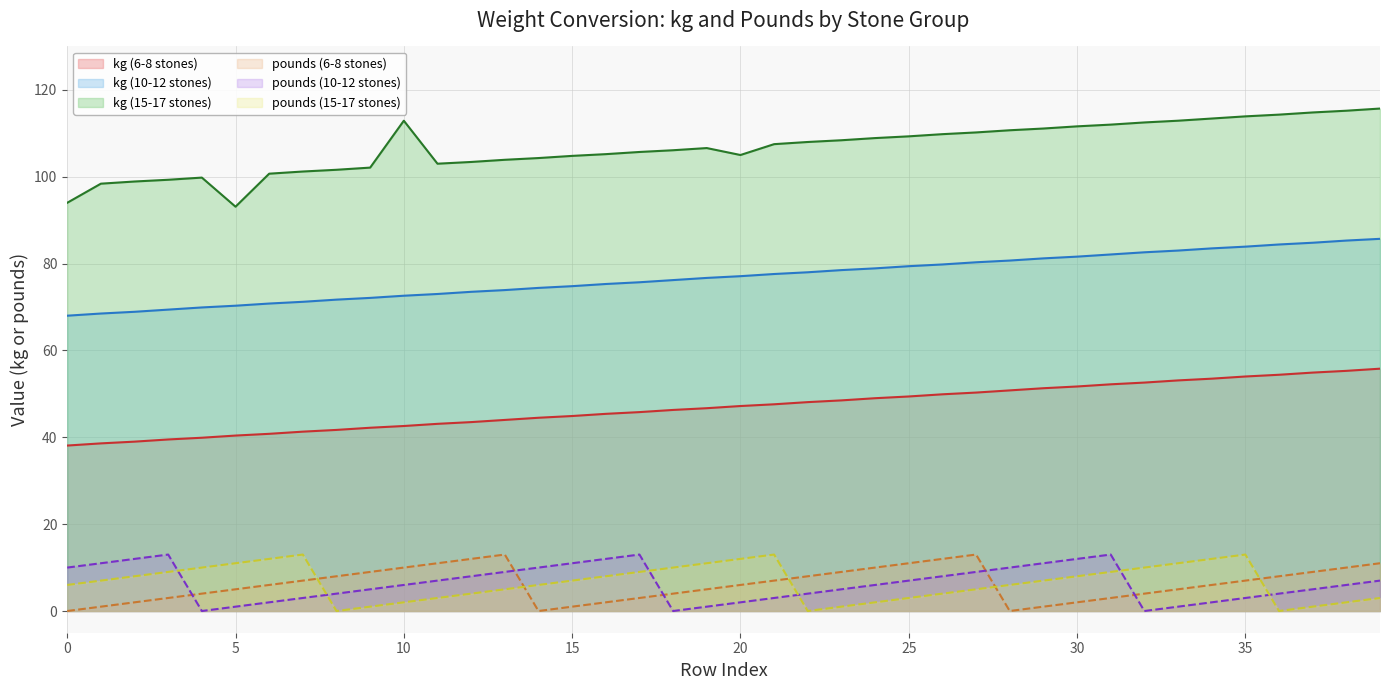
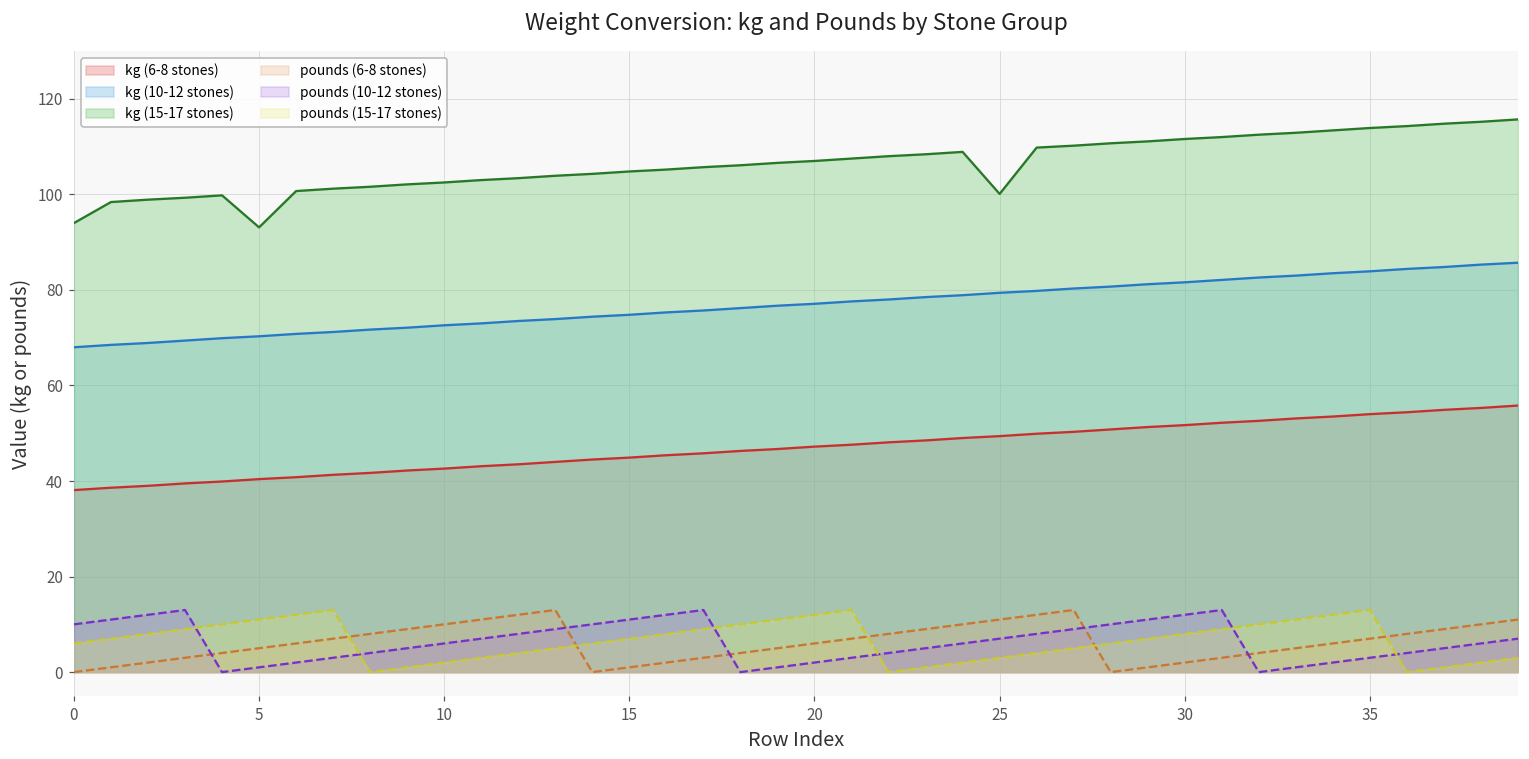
kg (15-17 stones), 10: 113 -> 103
kg (15-17 stones), 20: 105 -> 107
kg (15-17 stones), 25: 109 -> 100
